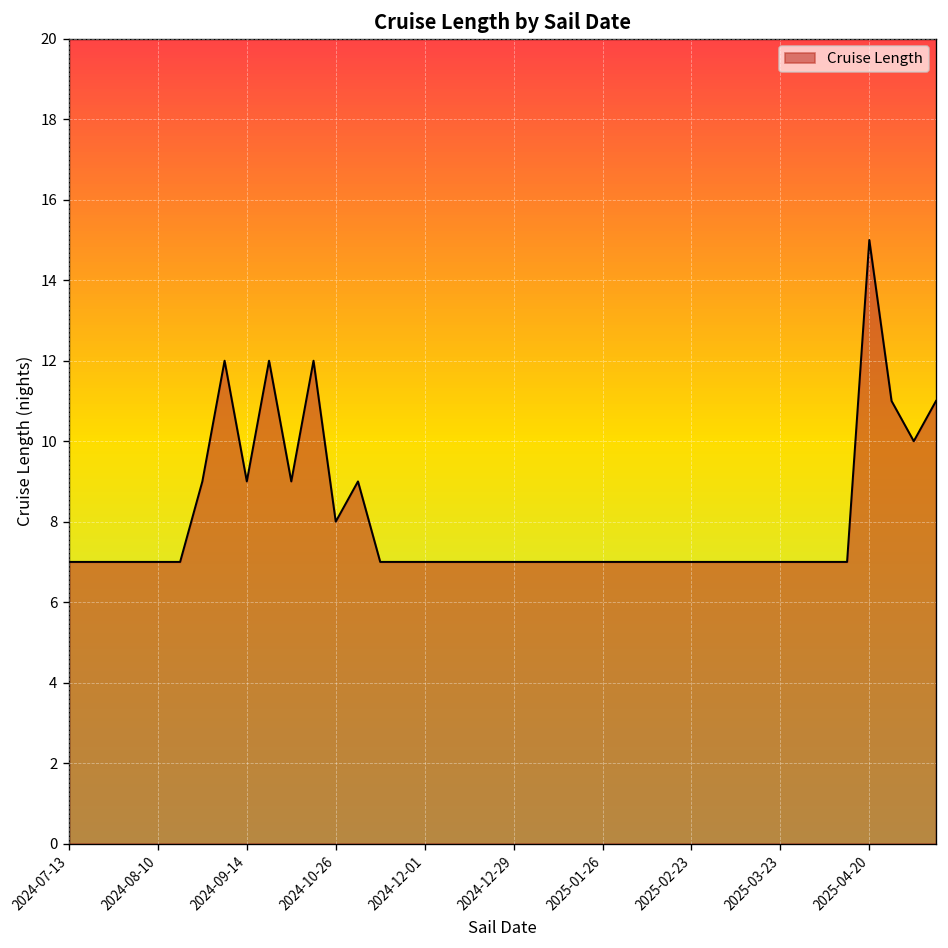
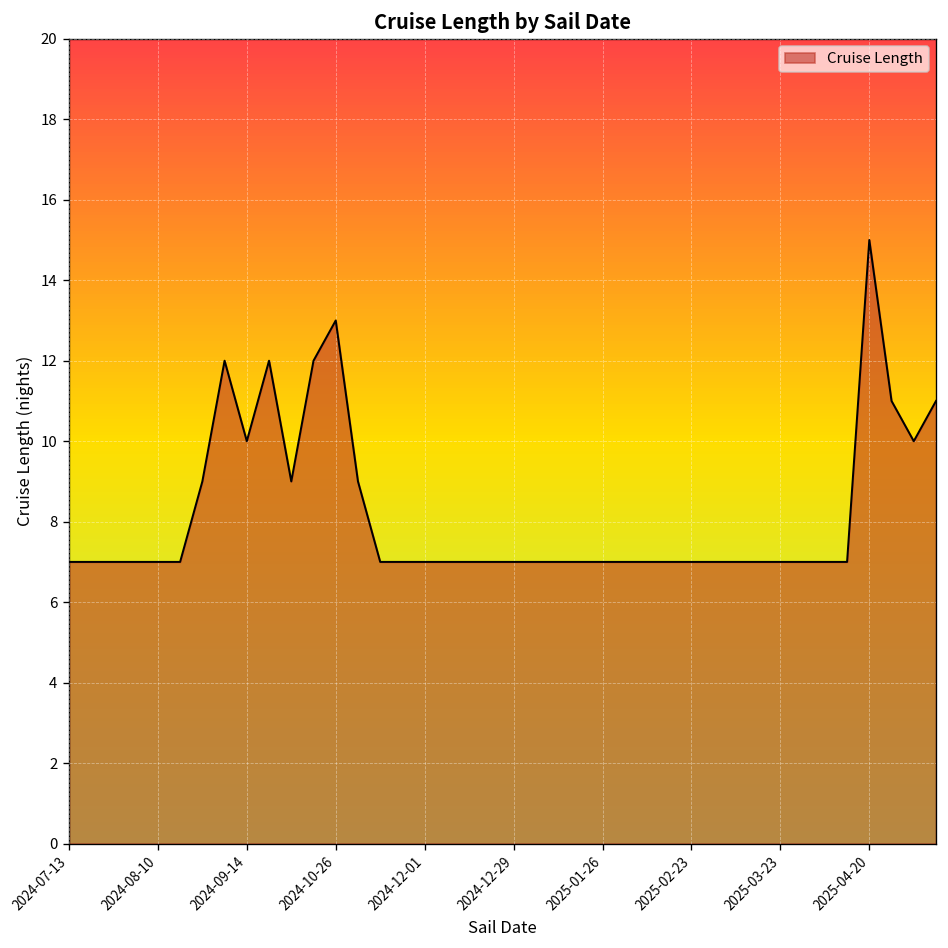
2024-09-14: 9 -> 10
2024-10-26: 8 -> 13
